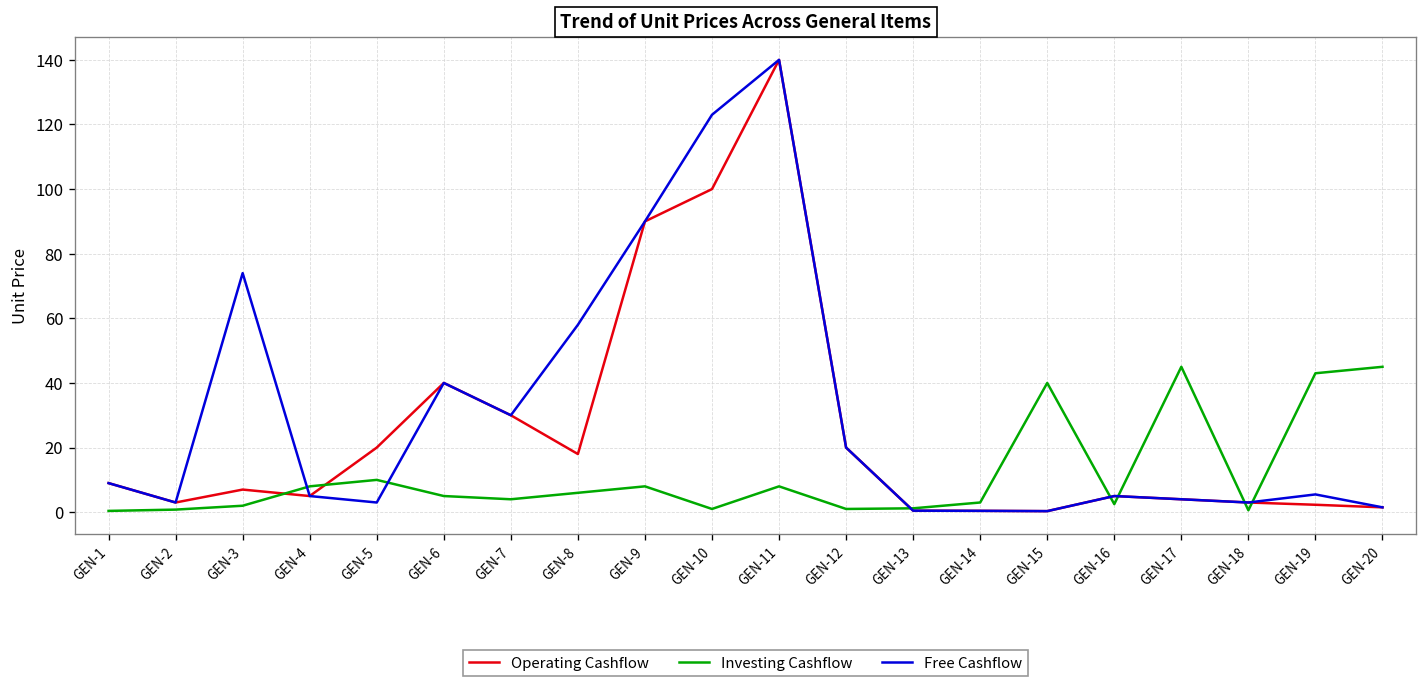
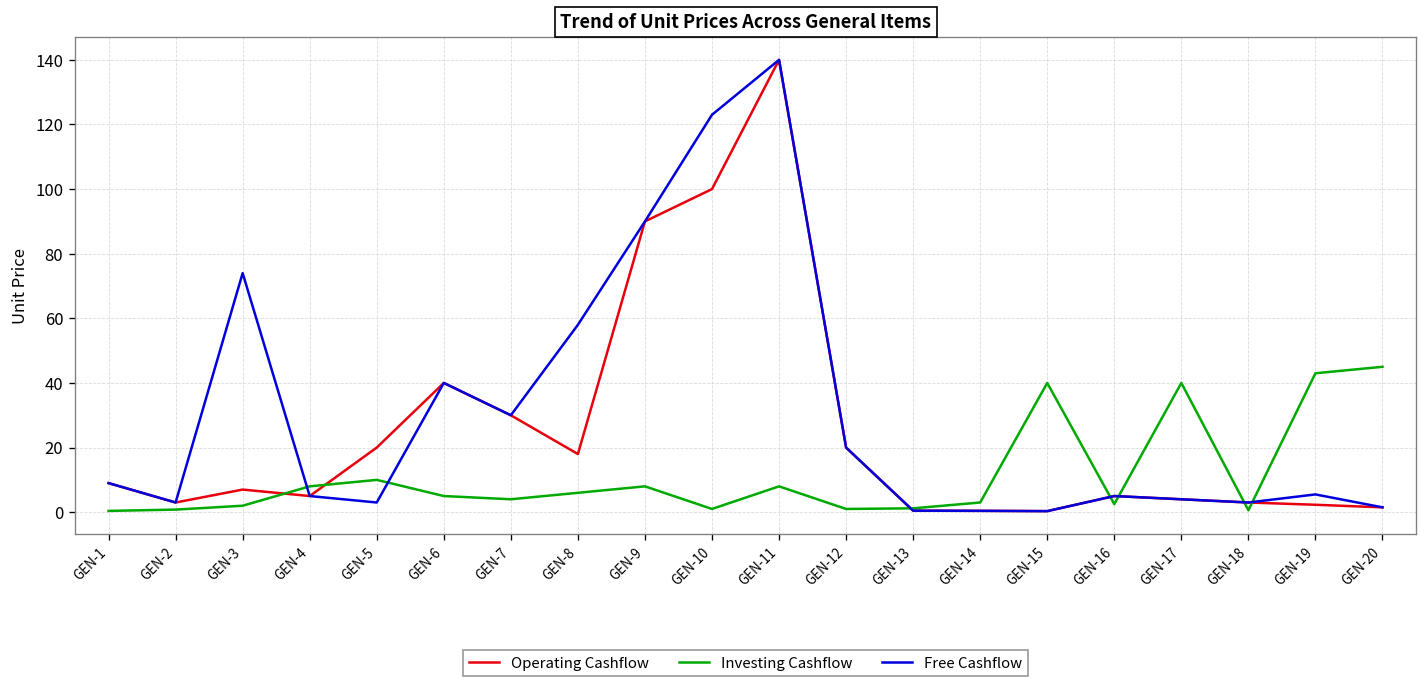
Investing Cashflow, GEN-17: 45 -> 40
